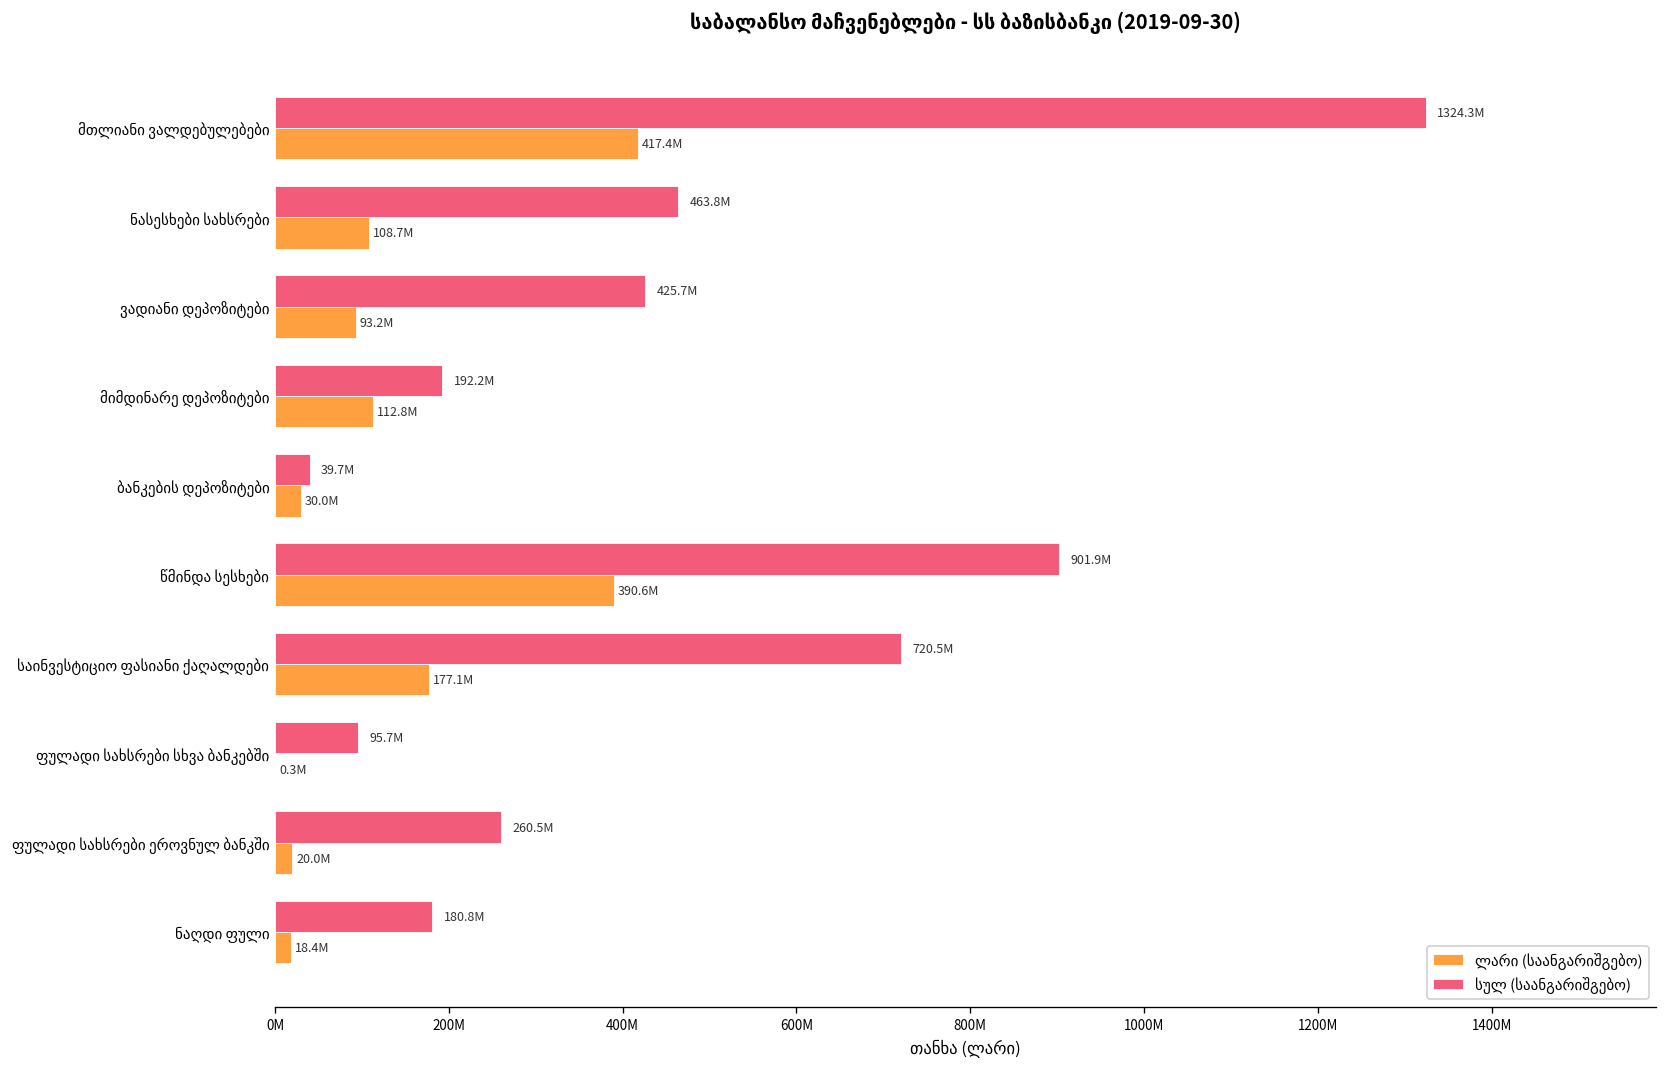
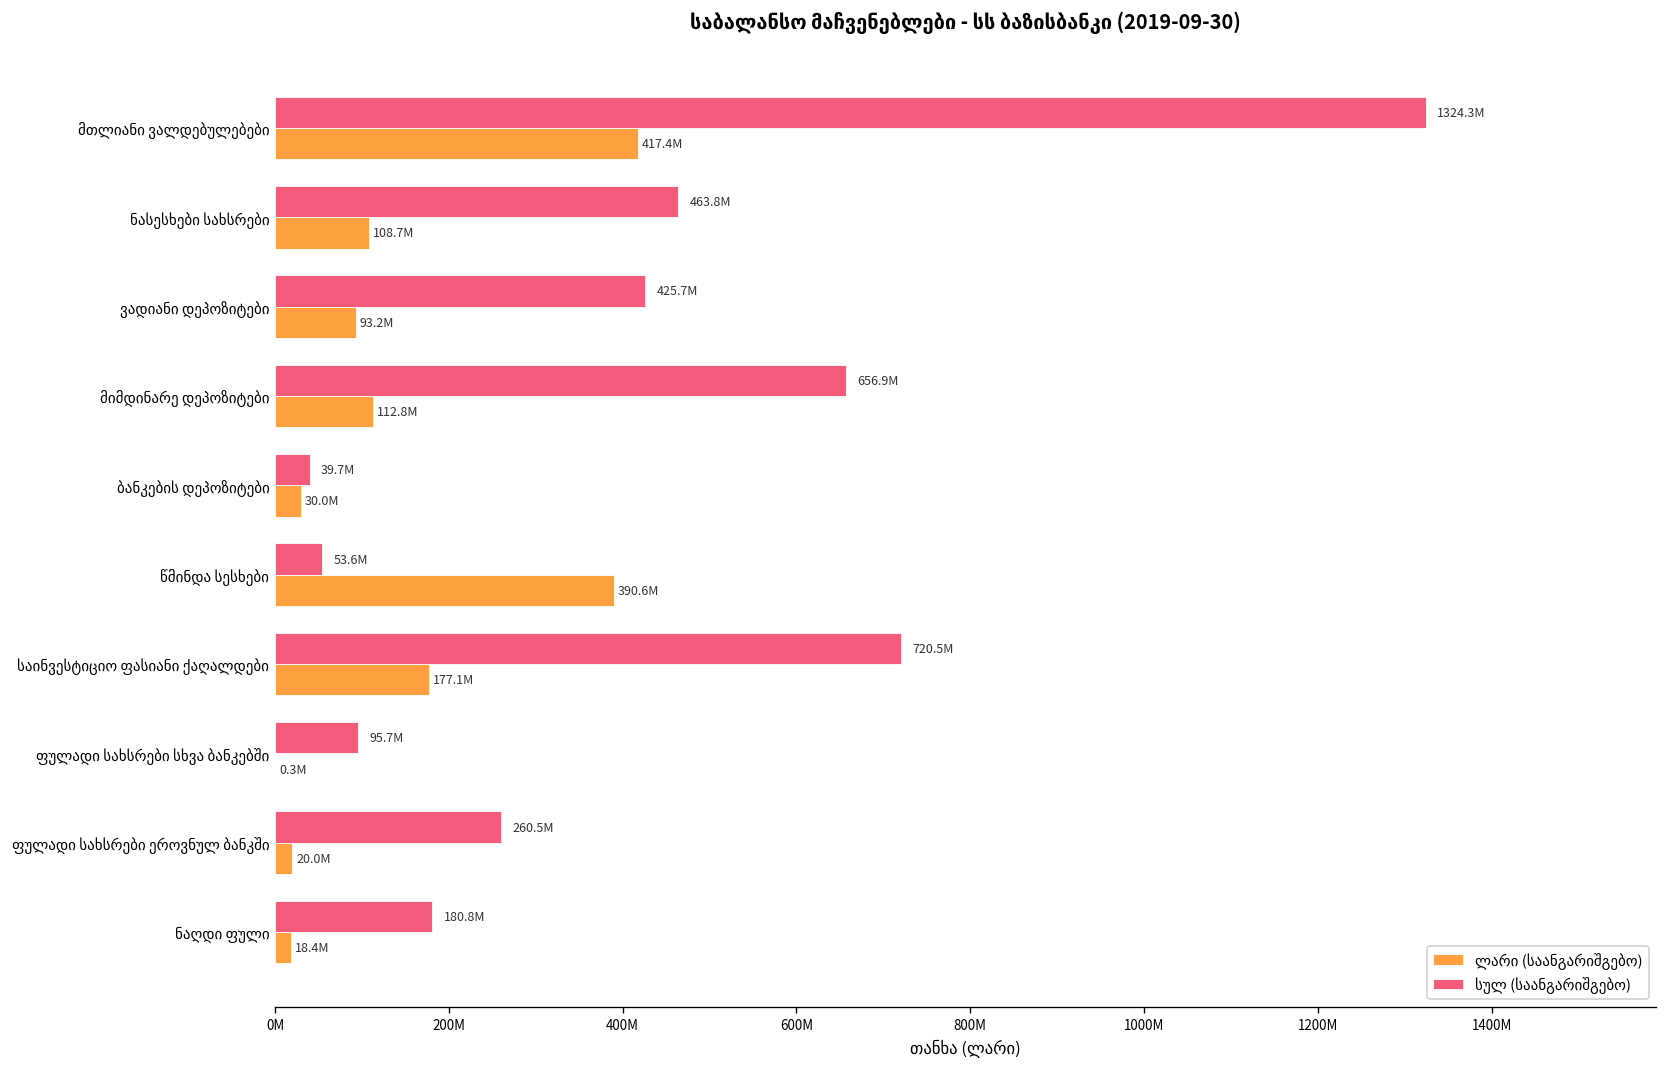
სულ (საანგარიშგებო), მიმდინარე დეპოზიტები: 192.2M -> 656.9M
სულ (საანგარიშგებო), წმინდა სესხები: 901.9M -> 53.6M
